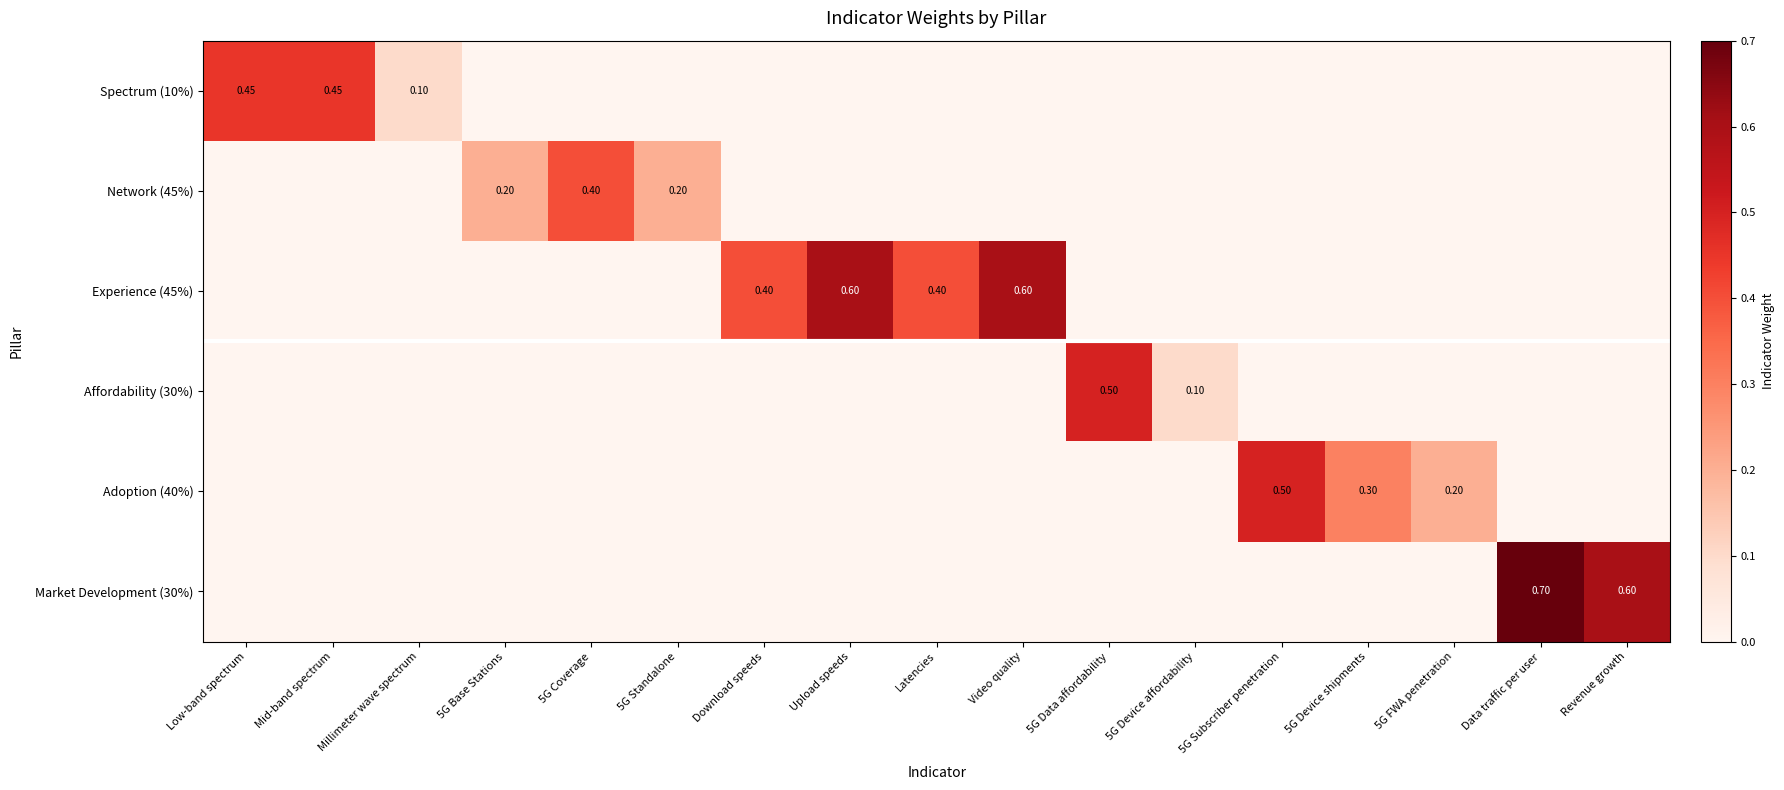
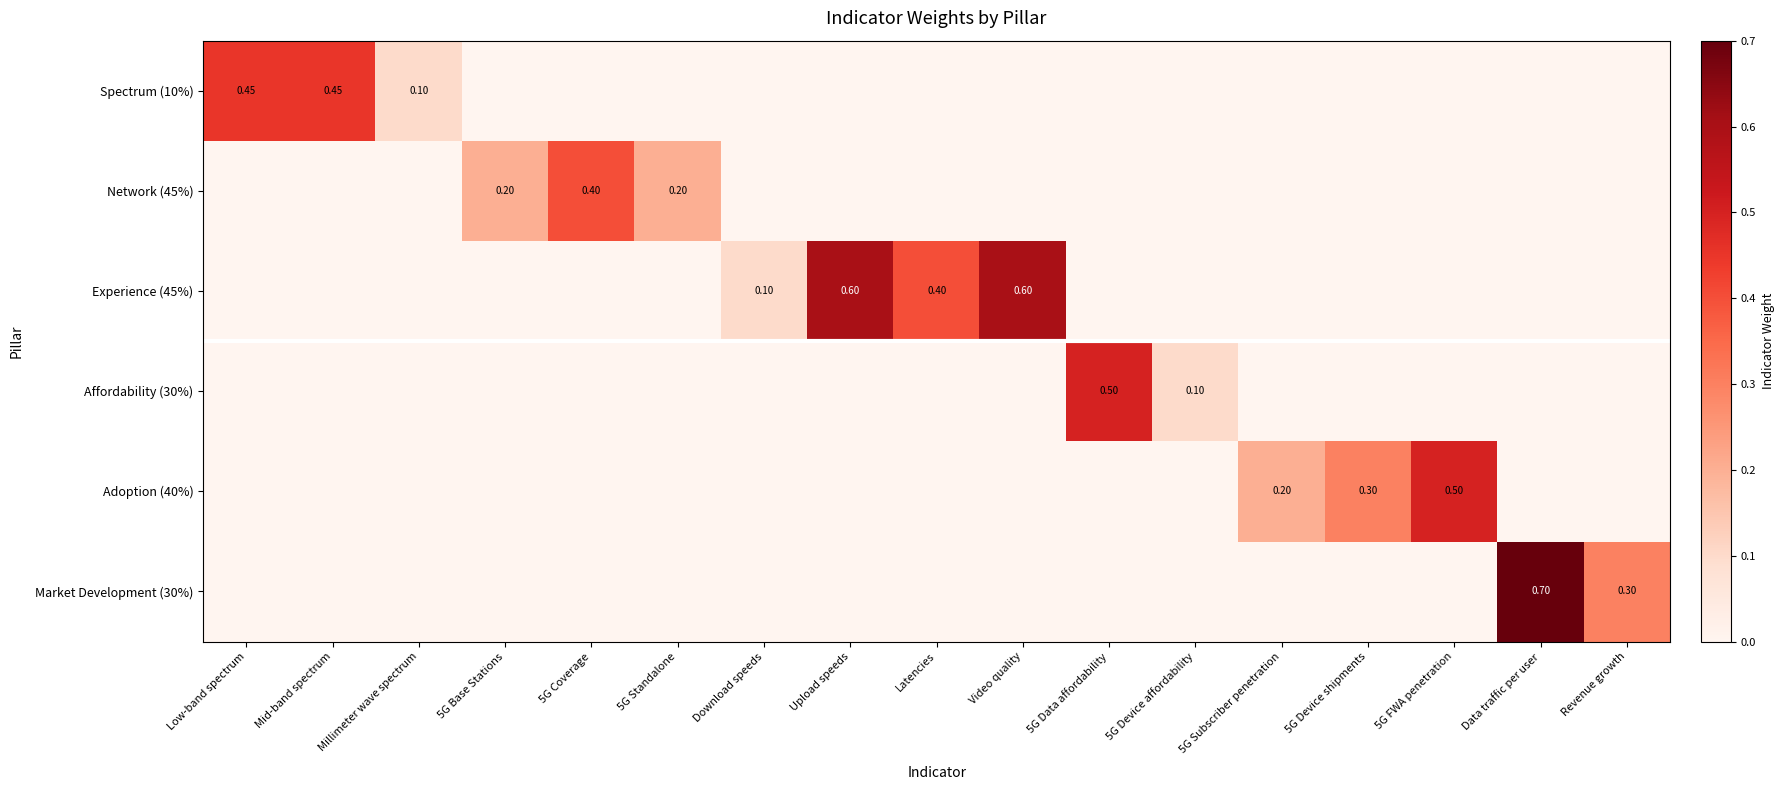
Experience (45%), Download speeds: 0.40 -> 0.10
Adoption (40%), 5G Subscriber penetration: 0.50 -> 0.20
Adoption (40%), 5G FWA penetration: 0.20 -> 0.50
Market Development (30%), Revenue growth: 0.60 -> 0.30
